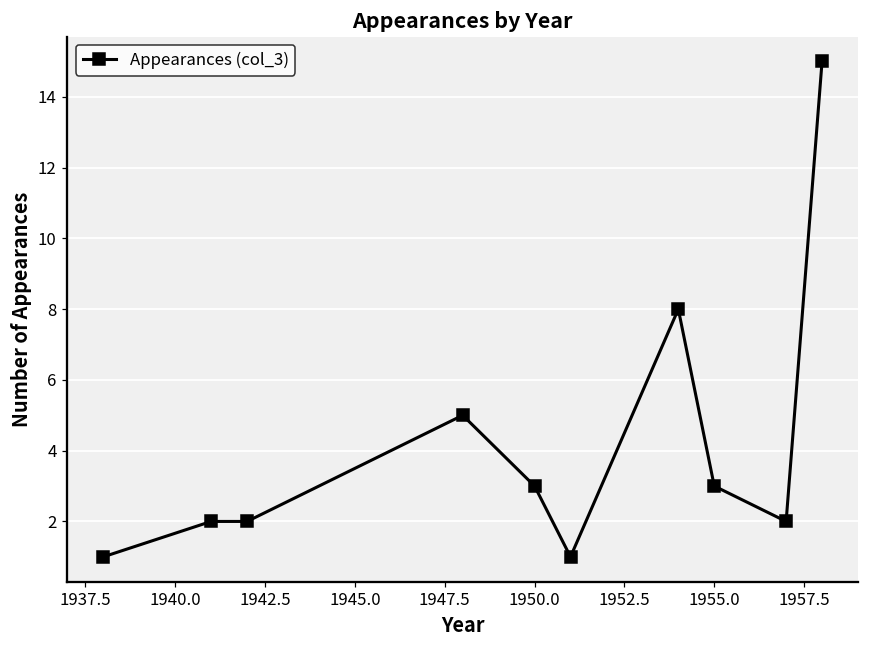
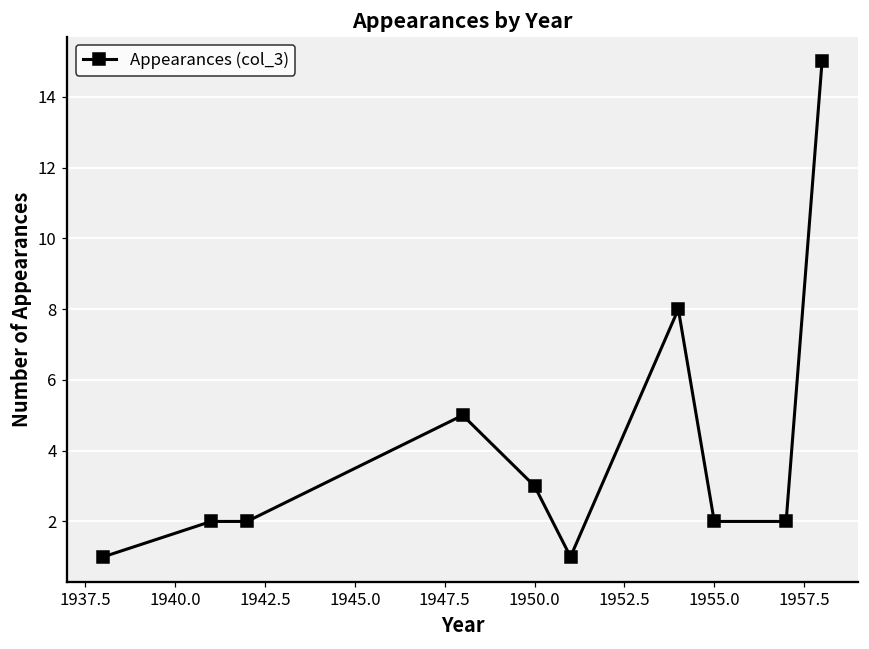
1955.0: 3 -> 2
